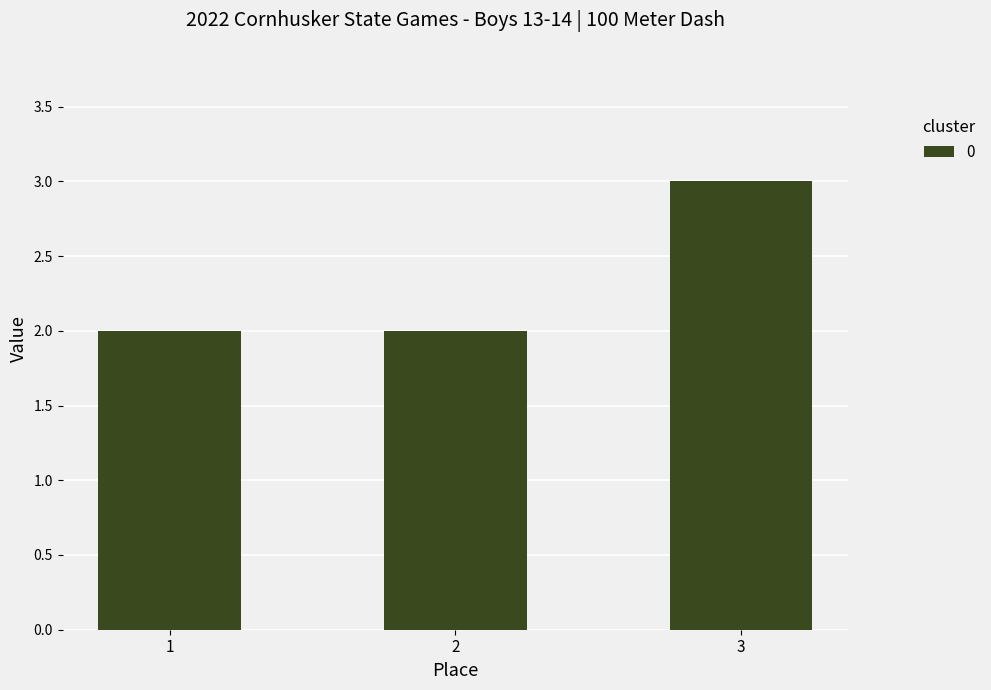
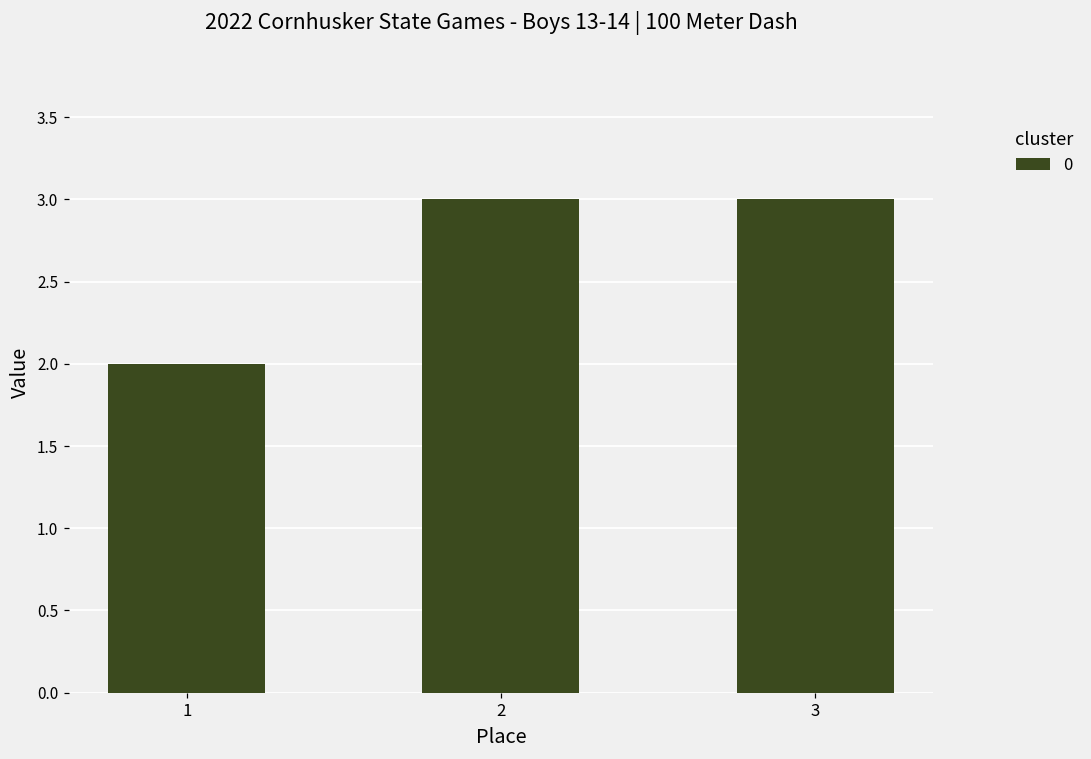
2: 2 -> 3
